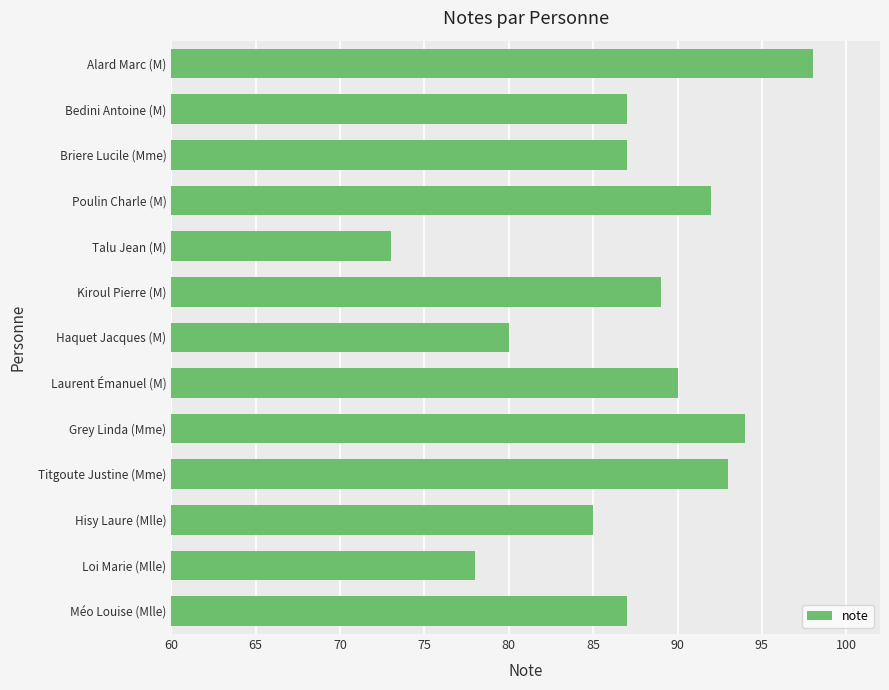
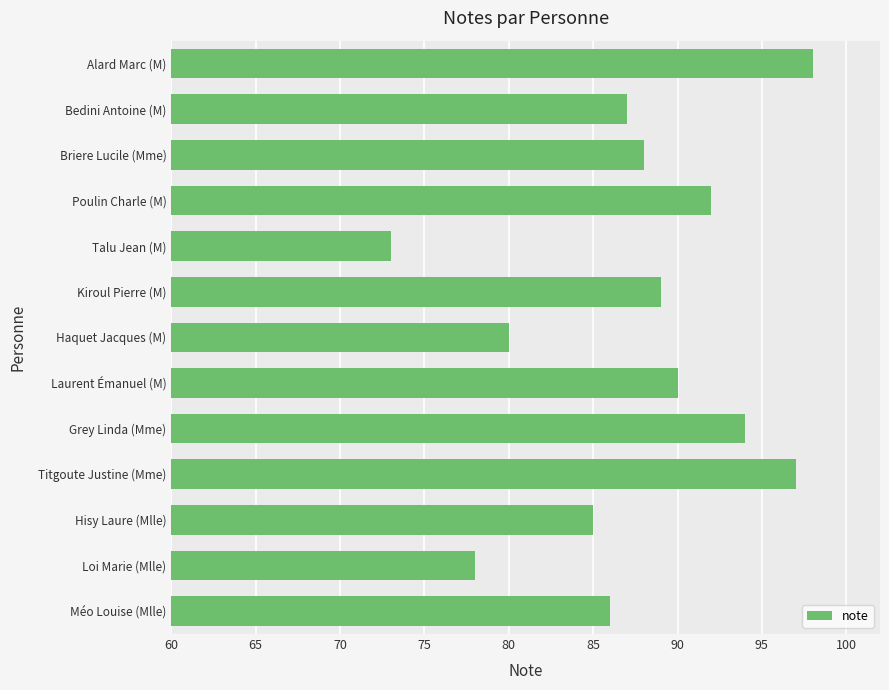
Briere Lucile (Mme): 87 -> 88
Titgoute Justine (Mme): 93 -> 97
Méo Louise (Mlle): 87 -> 86
